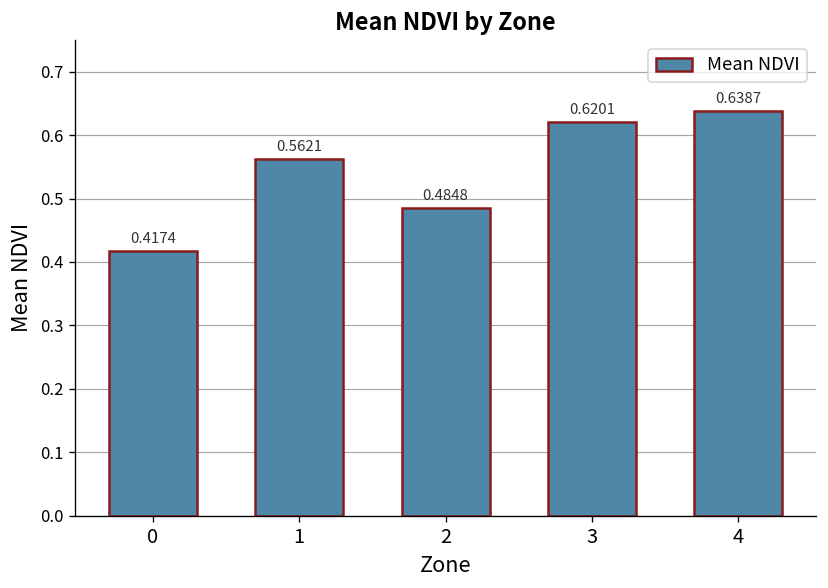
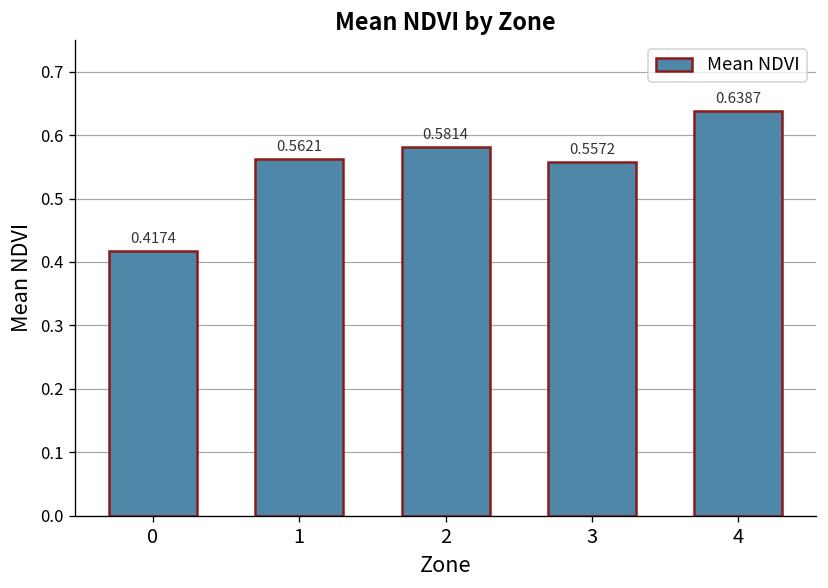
2: 0.4848 -> 0.5814
3: 0.6201 -> 0.5572
